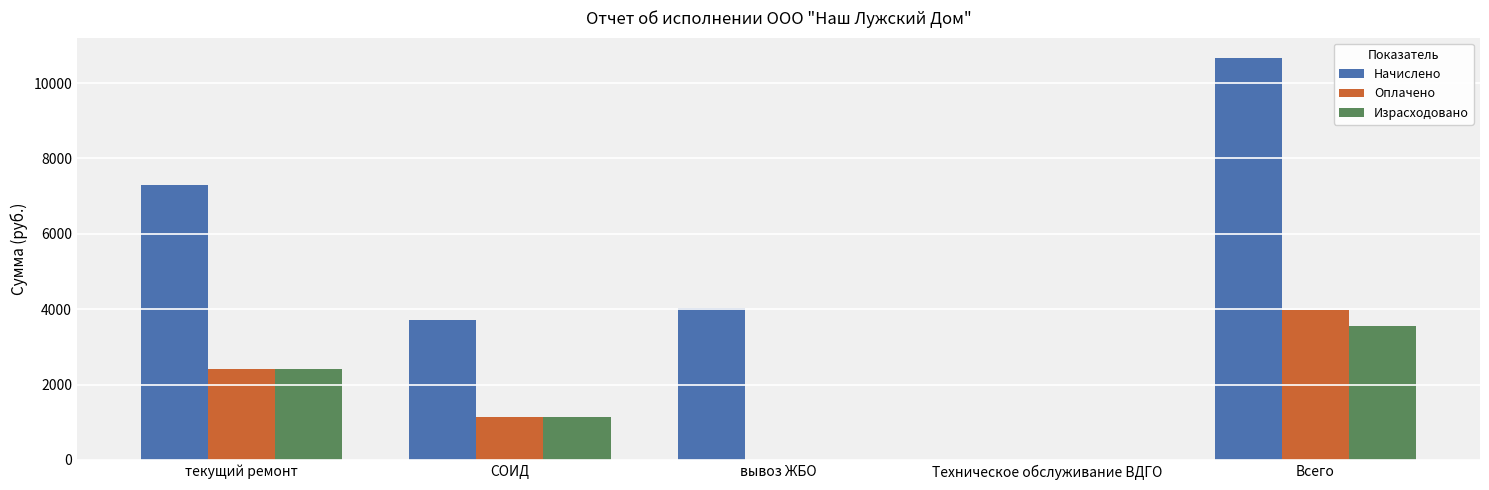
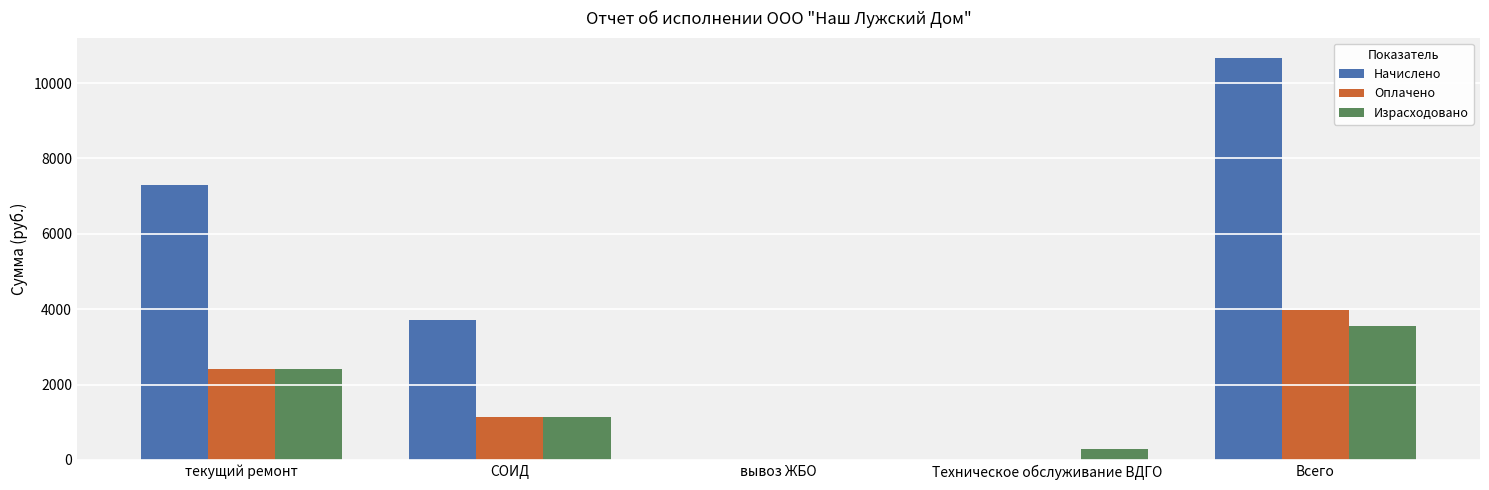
Начислено, вывоз ЖБО: 4000 -> 0
Израсходовано, Техническое обслуживание ВДГО: 0 -> 300
